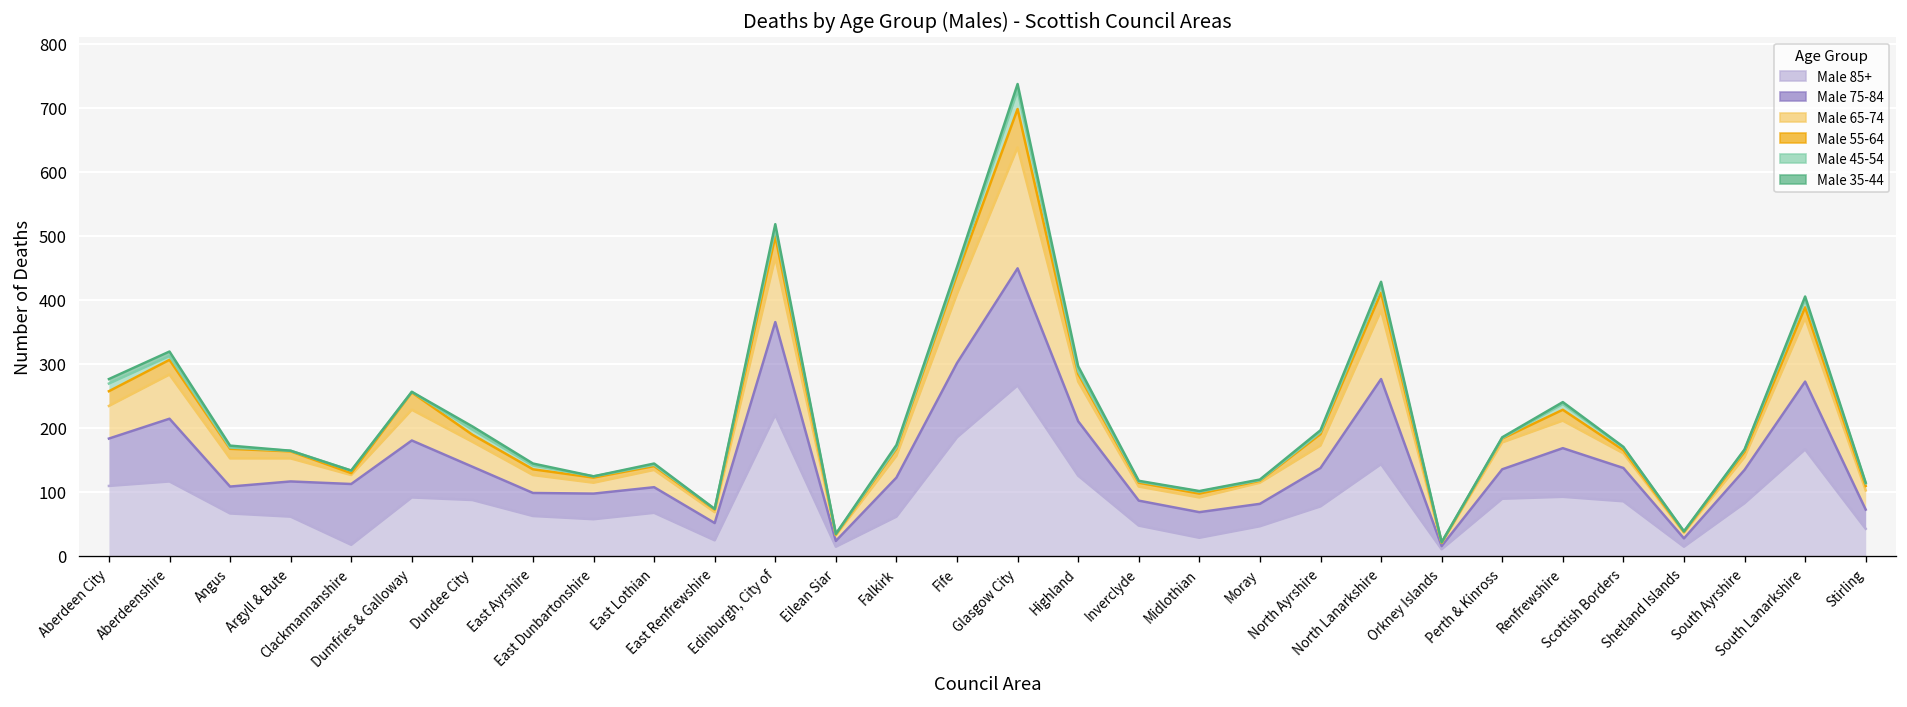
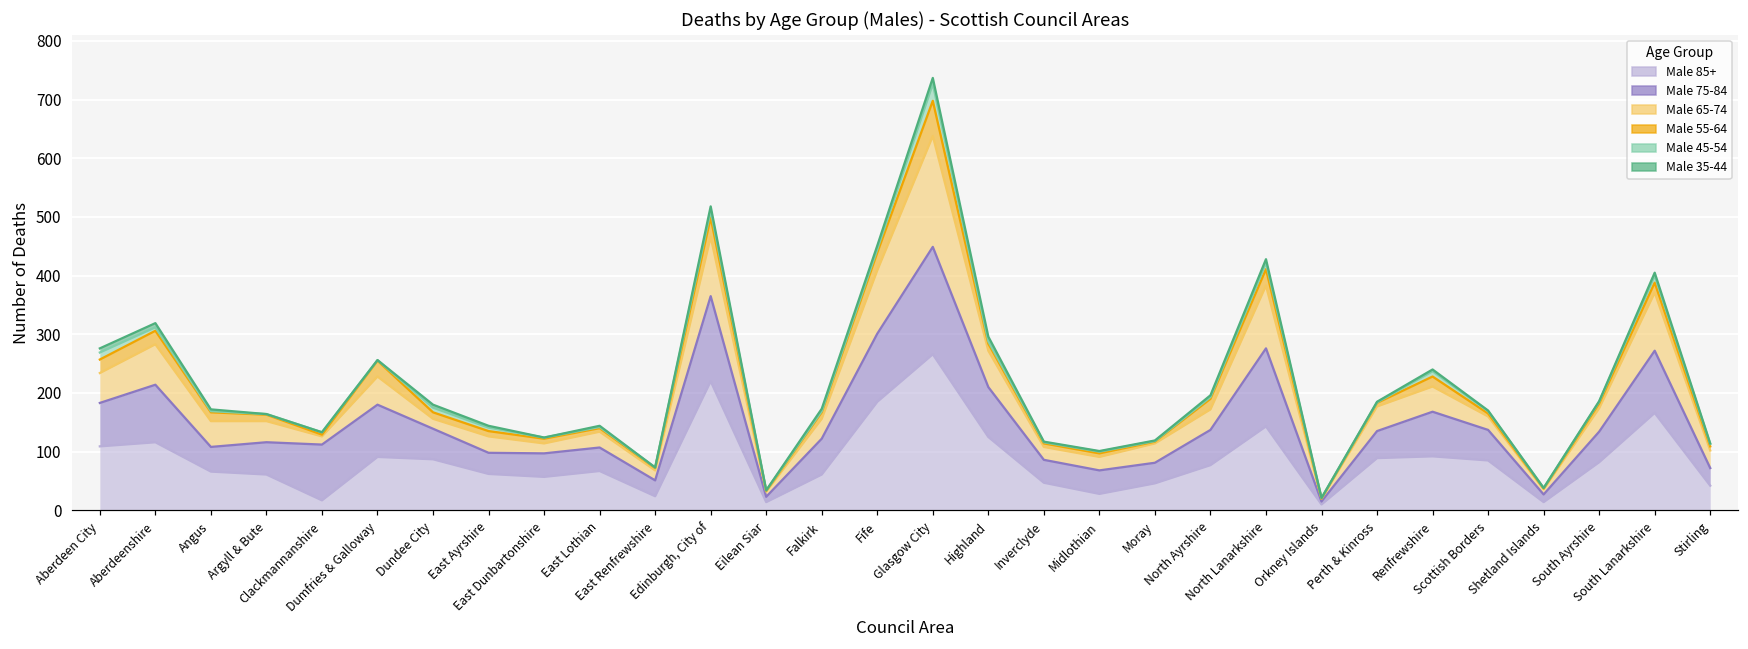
Male 65-74, Dundee City: 40 -> 20
Male 65-74, South Ayrshire: 20 -> 40
